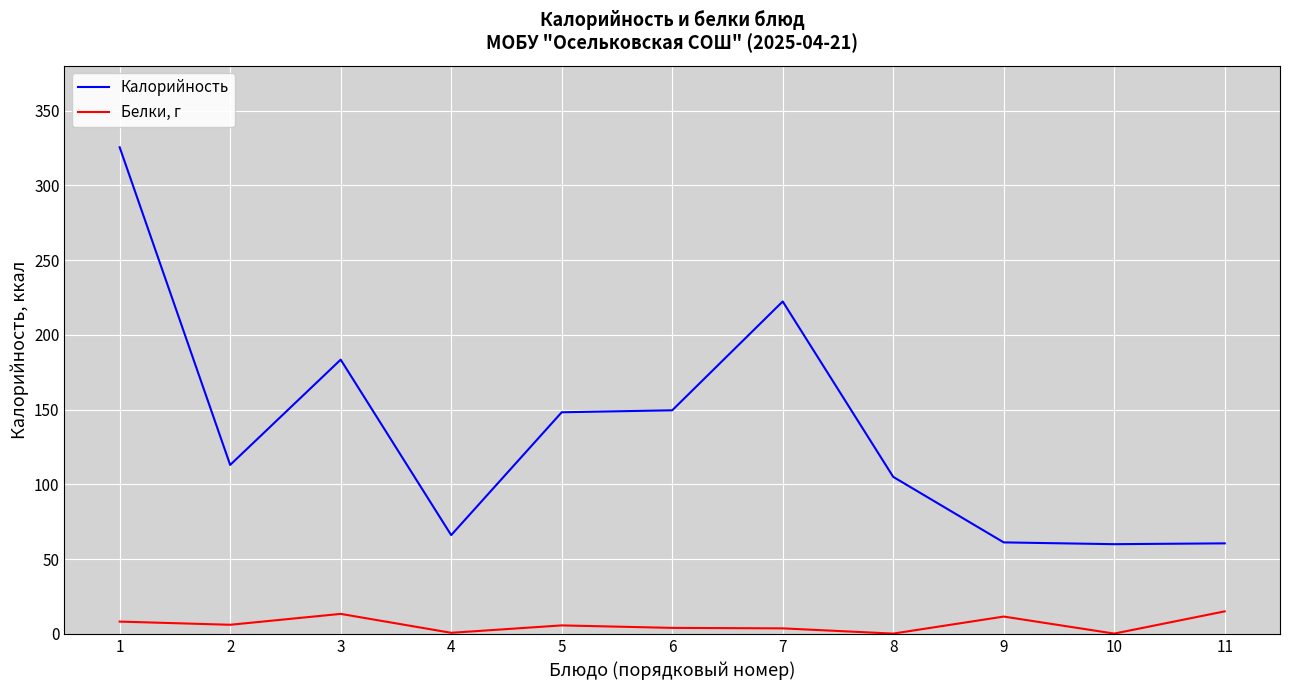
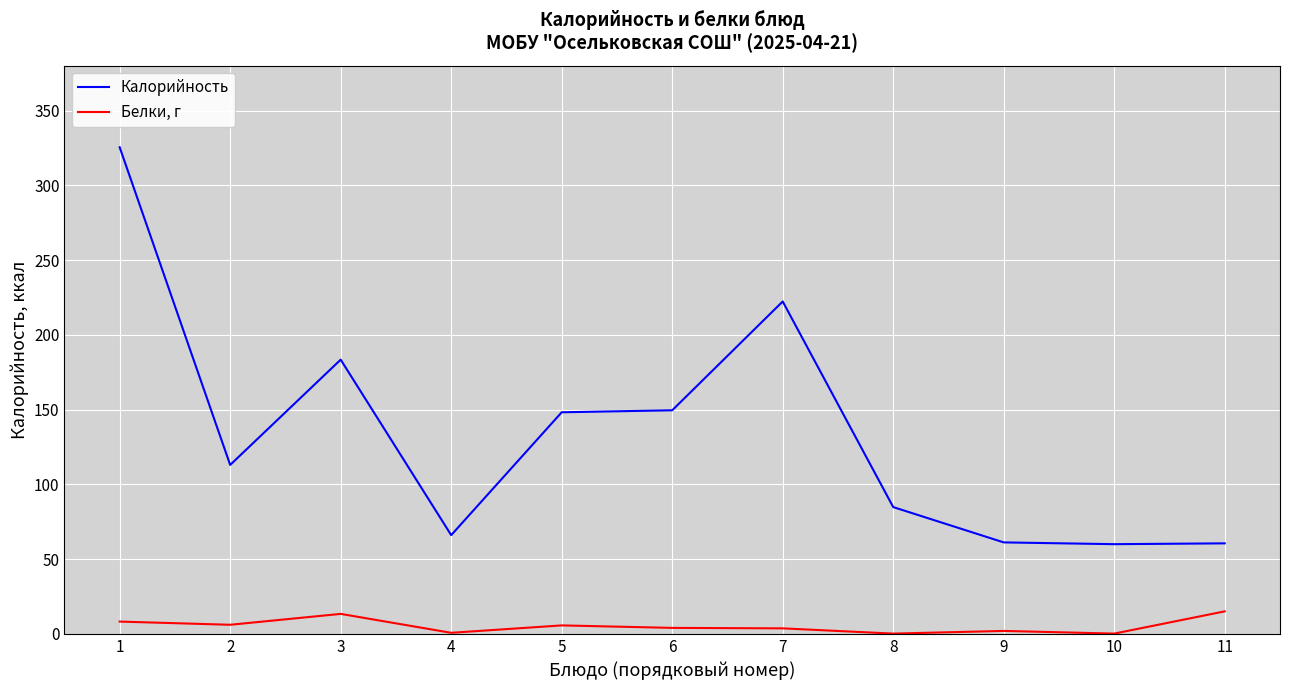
Калорийность, 8: 105 -> 85
Белки, г, 9: 12 -> 2
